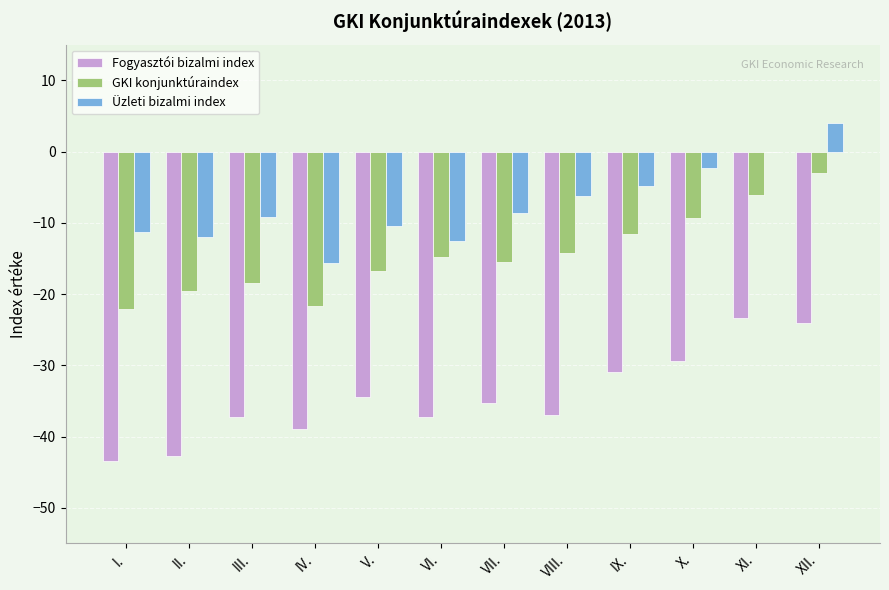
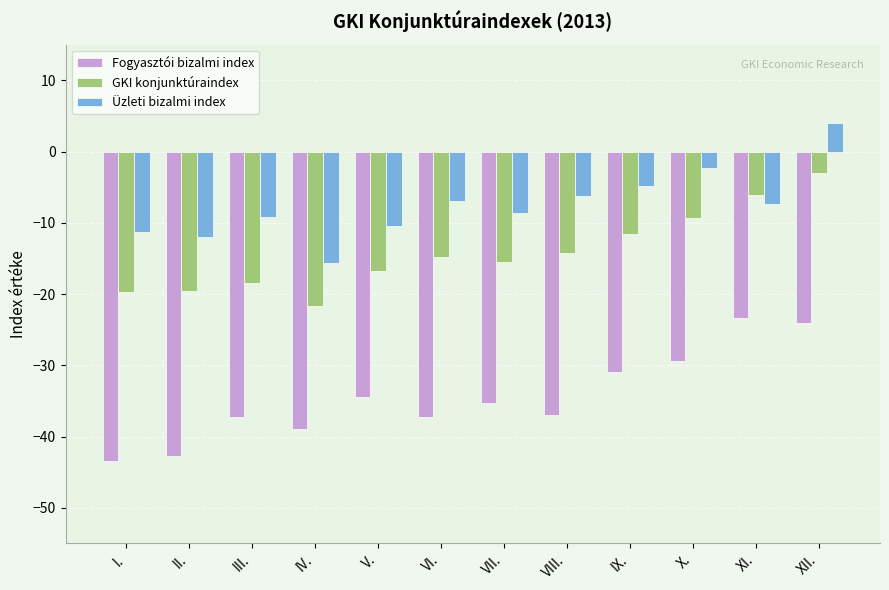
GKI konjunktúraindex, I.: -22 -> -20
Üzleti bizalmi index, VI.: -13 -> -7
Üzleti bizalmi index, XI.: 0 -> -7
